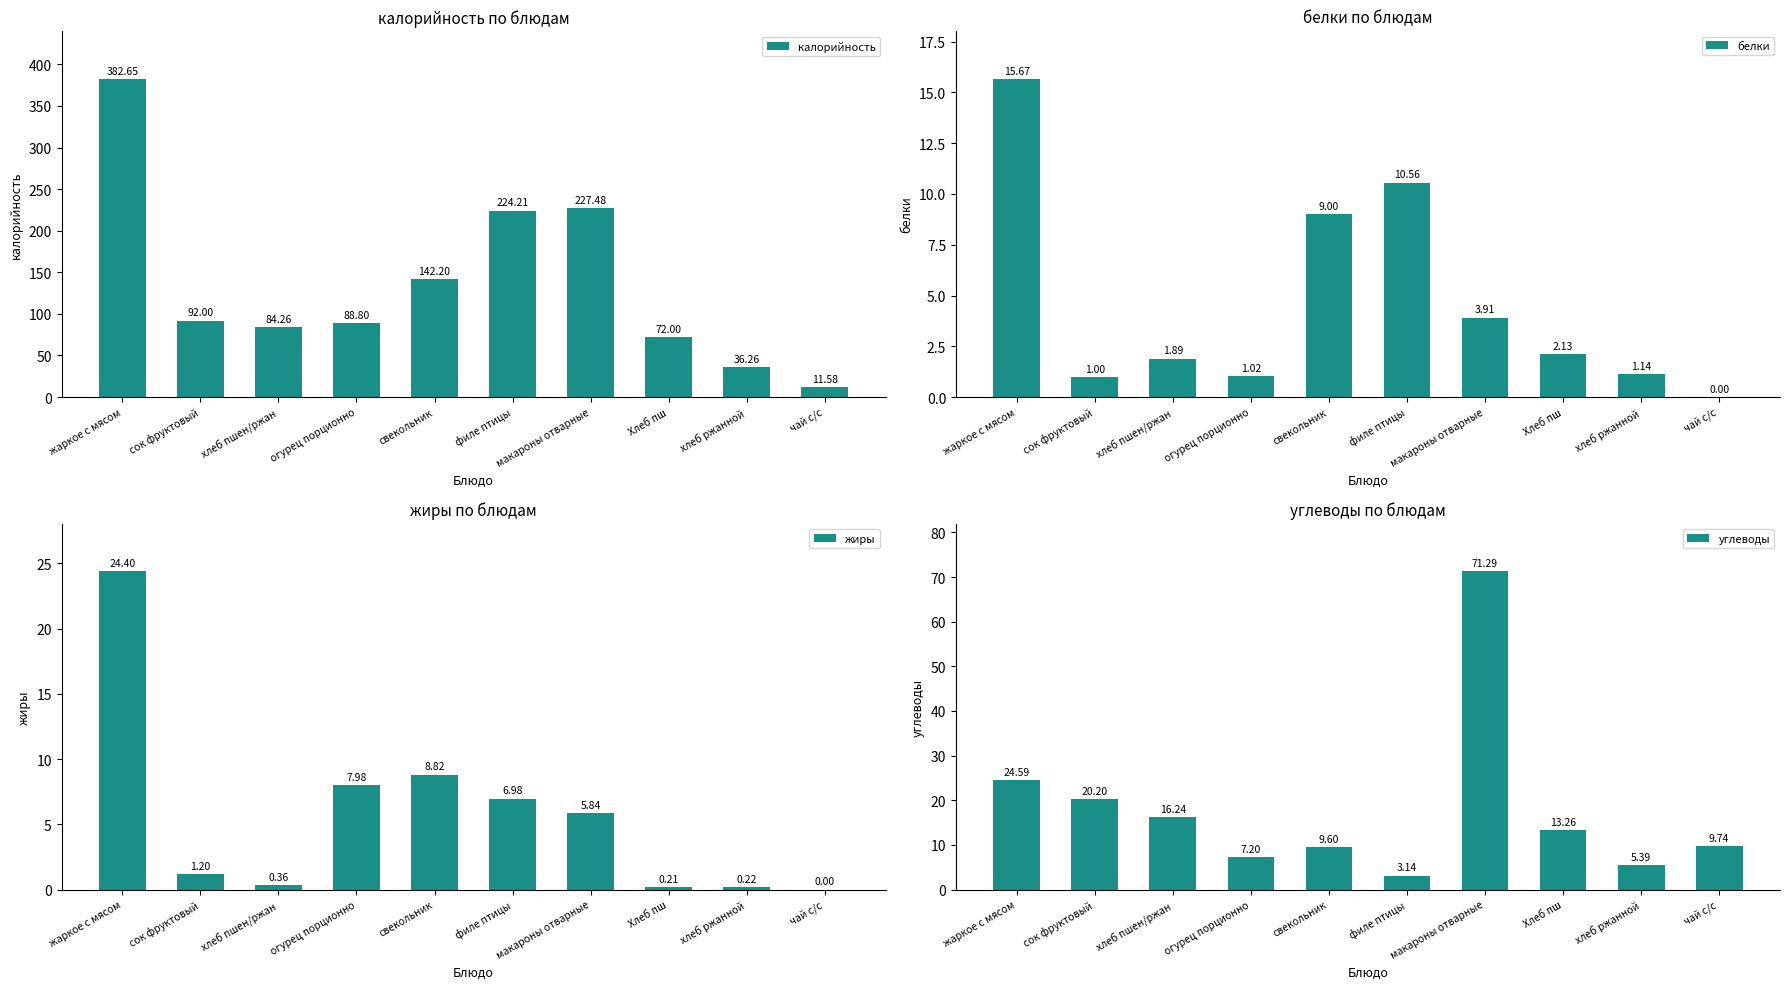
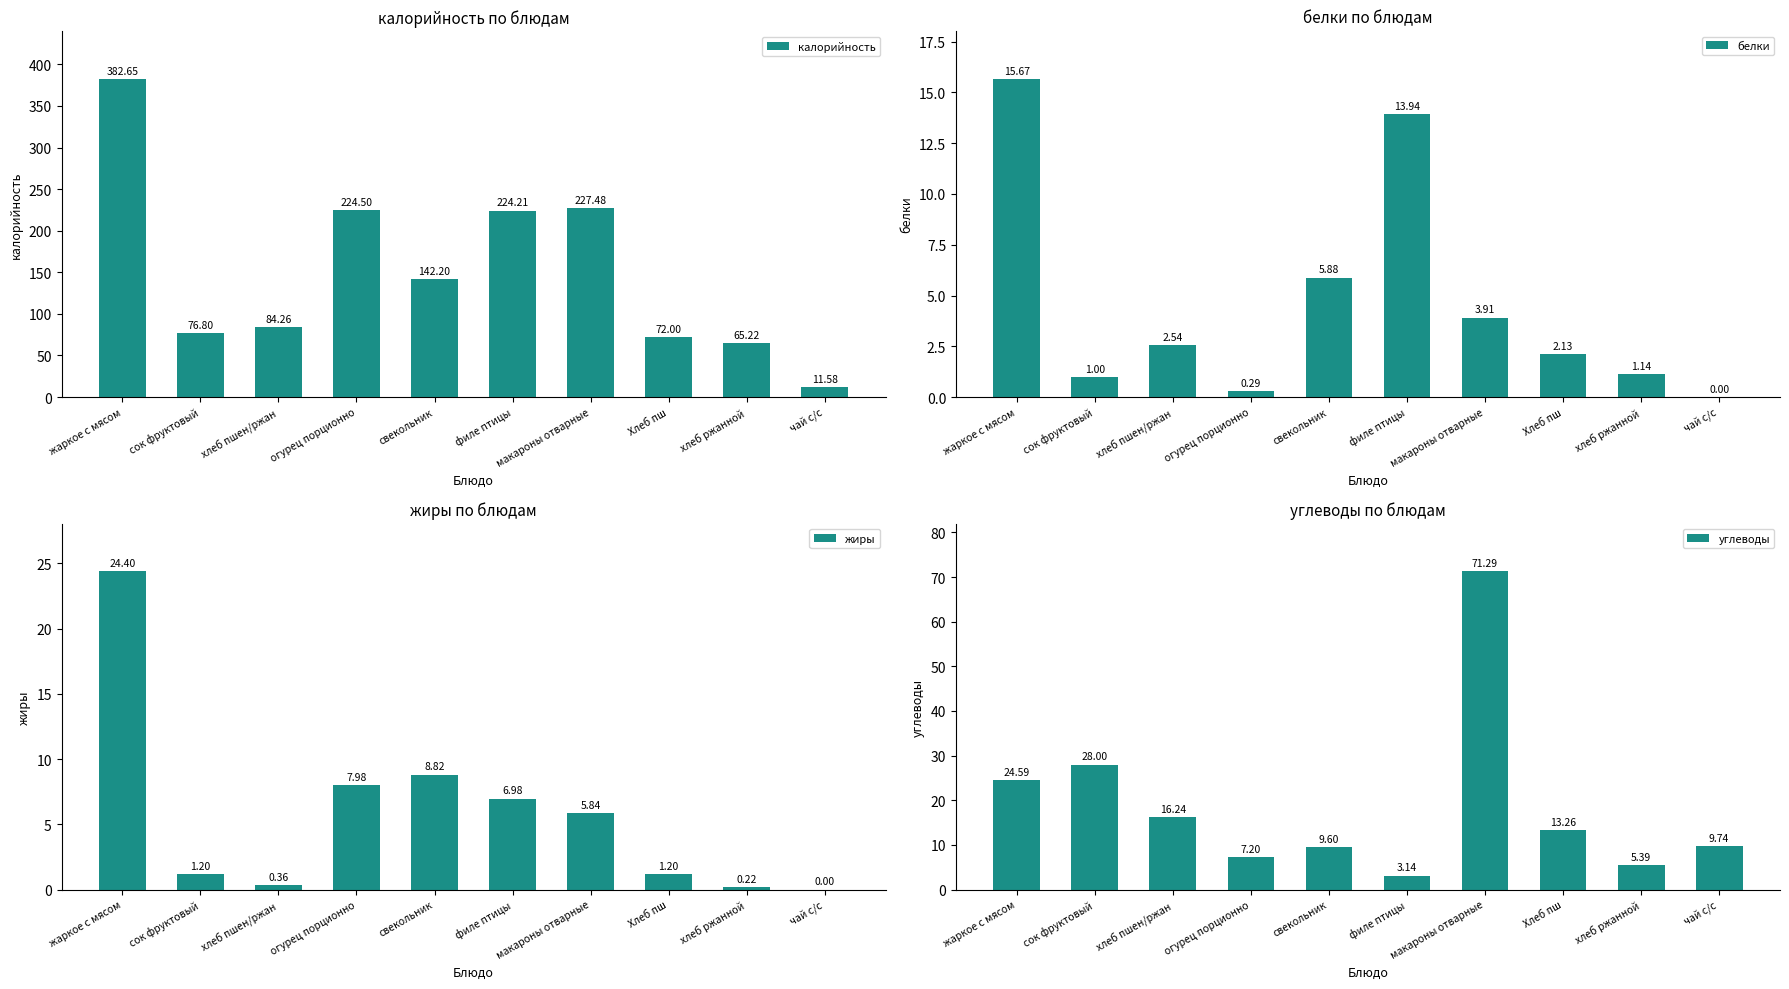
калорийность по блюдам, сок фруктовый: 92.00 -> 76.80
калорийность по блюдам, огурец порционно: 88.80 -> 224.50
калорийность по блюдам, хлеб ржанной: 36.26 -> 65.22
белки по блюдам, хлеб пшен/ржан: 1.89 -> 2.54
белки по блюдам, огурец порционно: 1.02 -> 0.29
белки по блюдам, свекольник: 9.00 -> 5.88
белки по блюдам, филе птицы: 10.56 -> 13.94
жиры по блюдам, Хлеб пш: 0.21 -> 1.20
углеводы по блюдам, сок фруктовый: 20.20 -> 28.00
